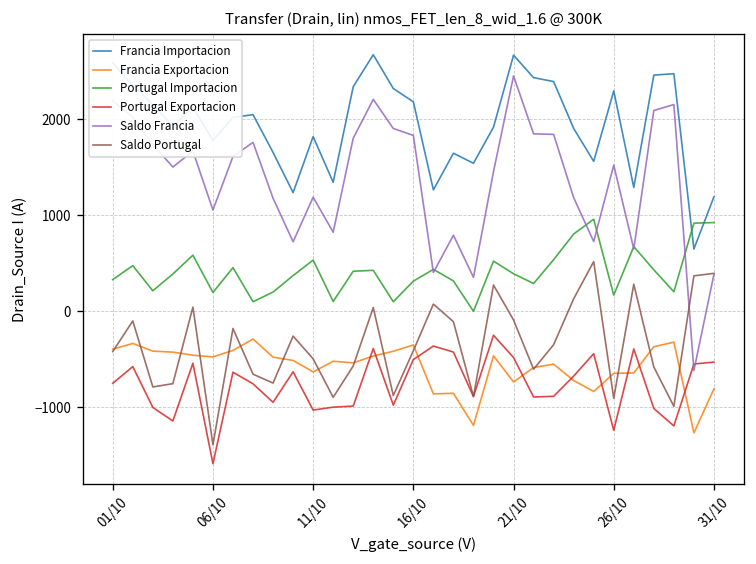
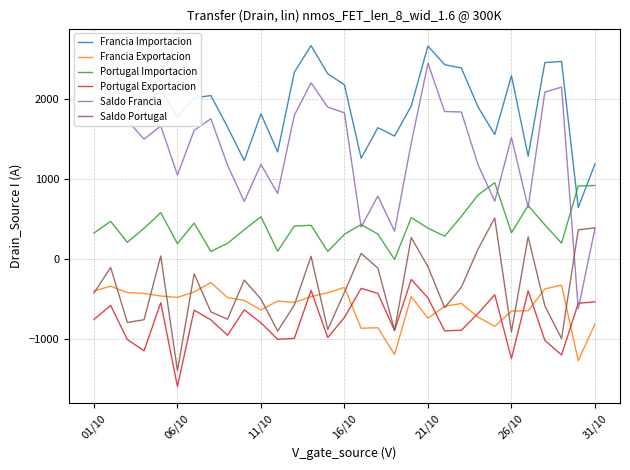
Portugal Exportacion, 11/10: -1000 -> -800
Portugal Exportacion, 16/10: -500 -> -700
Portugal Importacion, 26/10: 200 -> 300
